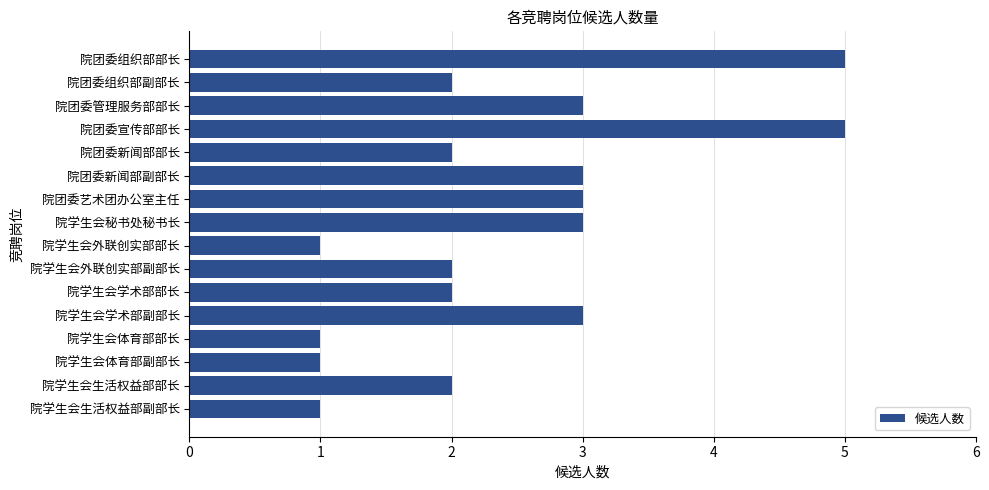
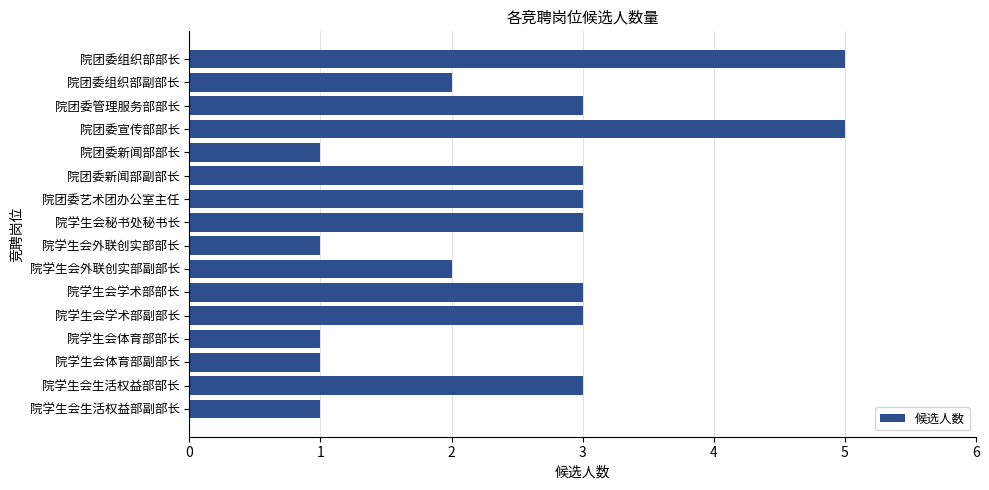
院团委新闻部部长: 2 -> 1
院学生会学术部部长: 2 -> 3
院学生会生活权益部部长: 2 -> 3
